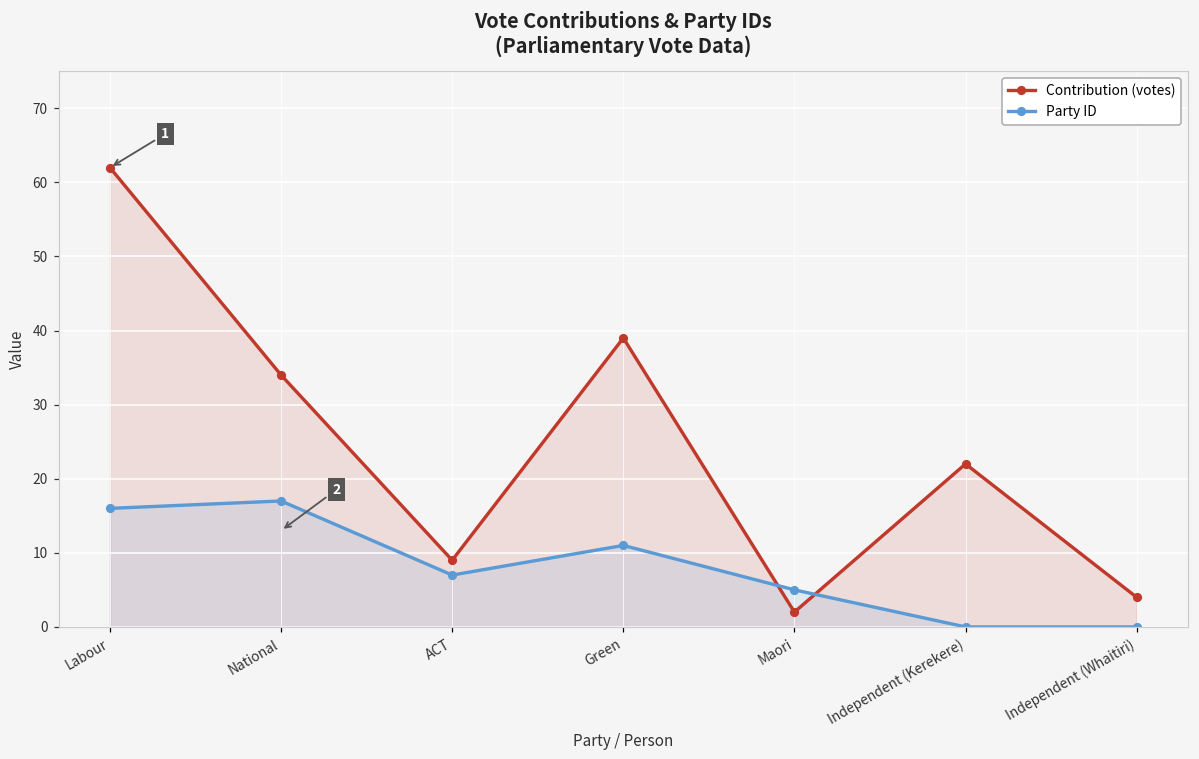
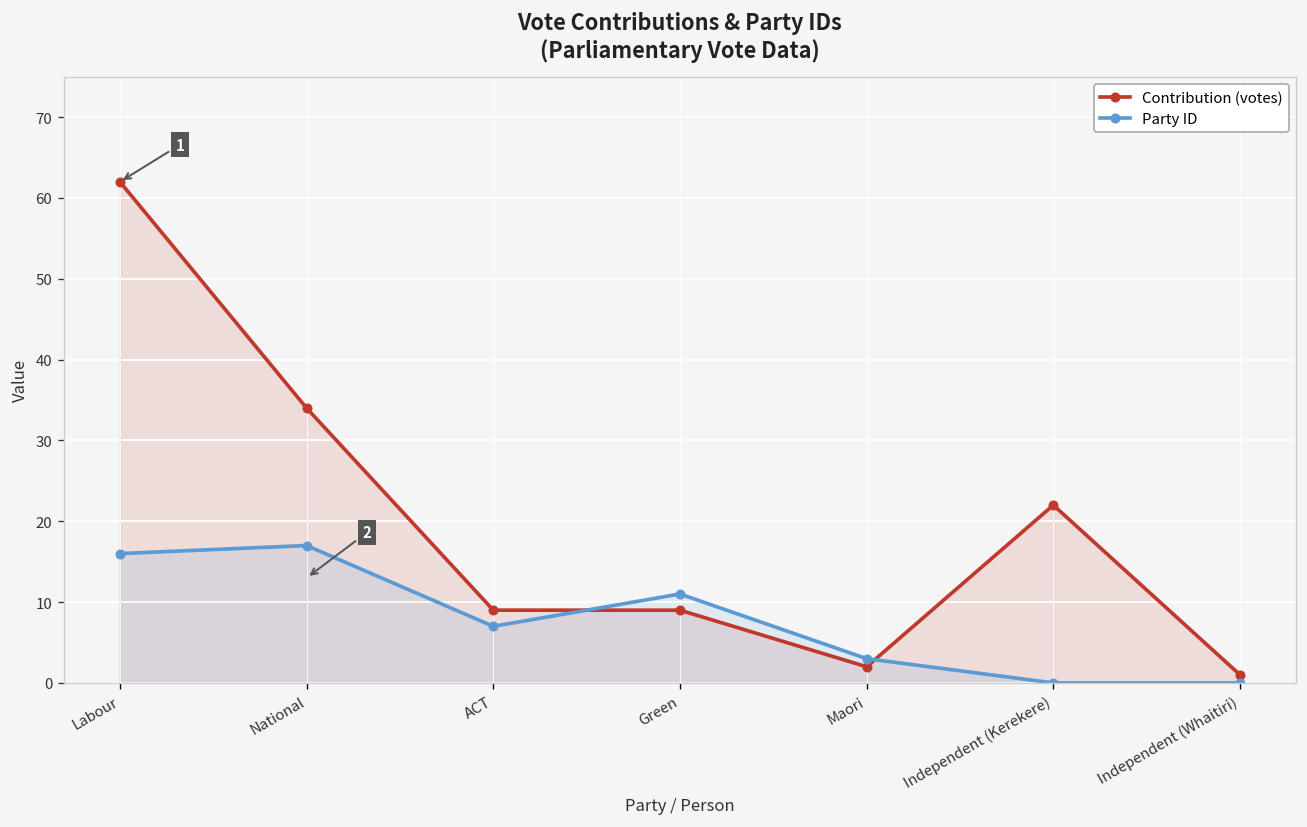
Contribution (votes), Green: 39 -> 9
Party ID, Maori: 5 -> 3
Contribution (votes), Independent (Whaitiri): 4 -> 1
